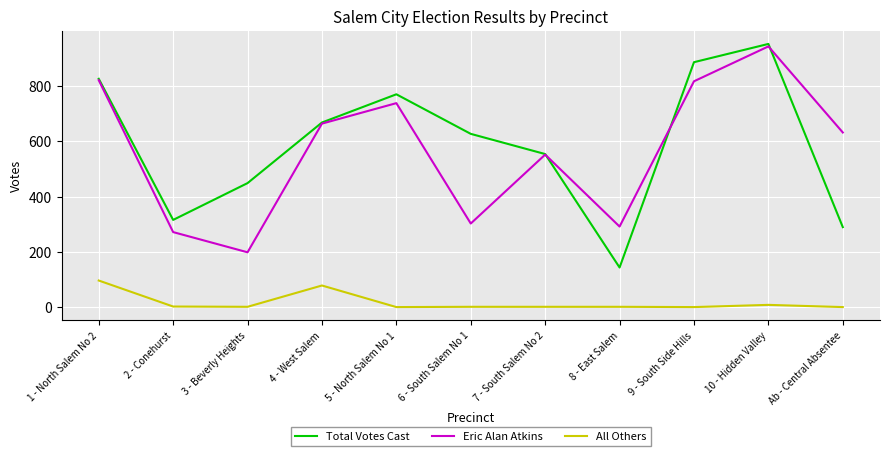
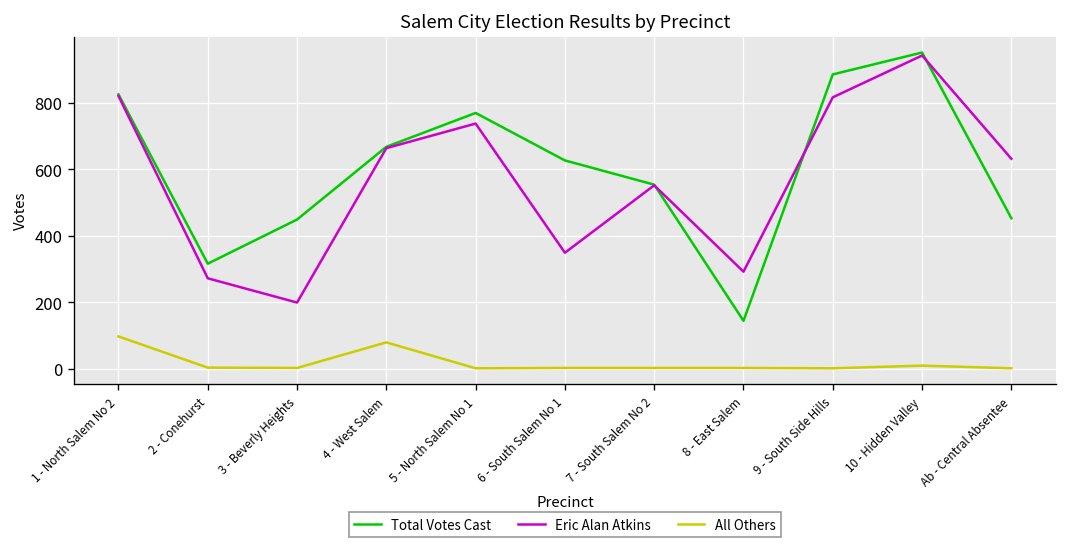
Eric Alan Atkins, 6 - South Salem No 1: 300 -> 350
Total Votes Cast, Ab - Central Absentee: 290 -> 450
